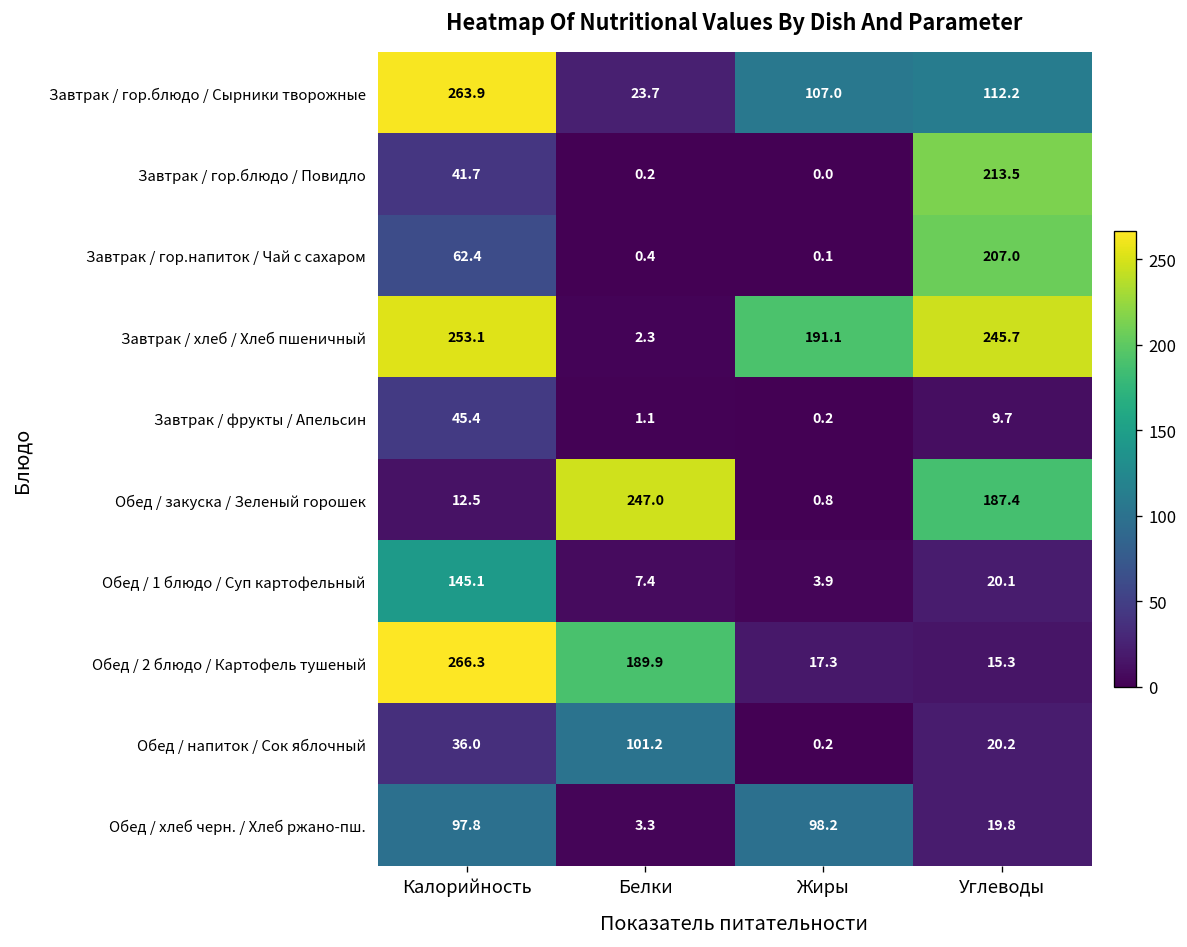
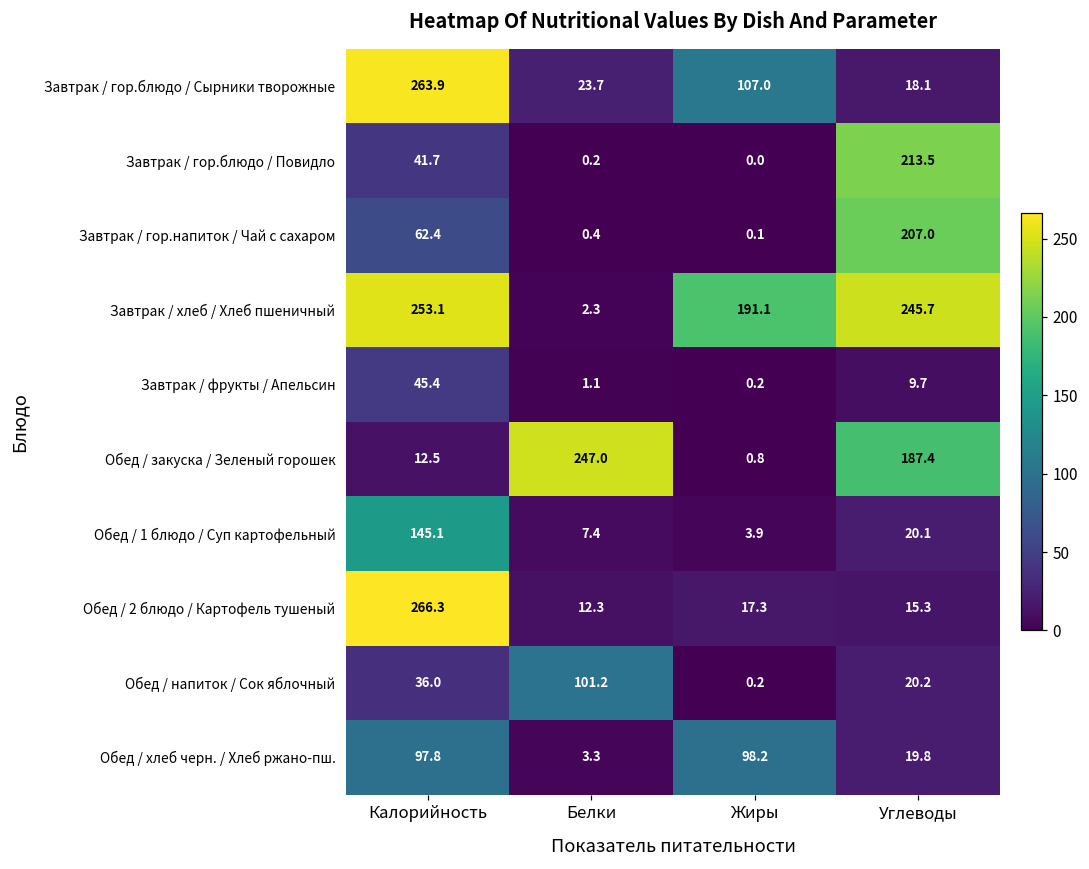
Завтрак / гор.блюдо / Сырники творожные, Углеводы: 112.2 -> 18.1
Обед / 2 блюдо / Картофель тушеный, Белки: 189.9 -> 12.3
